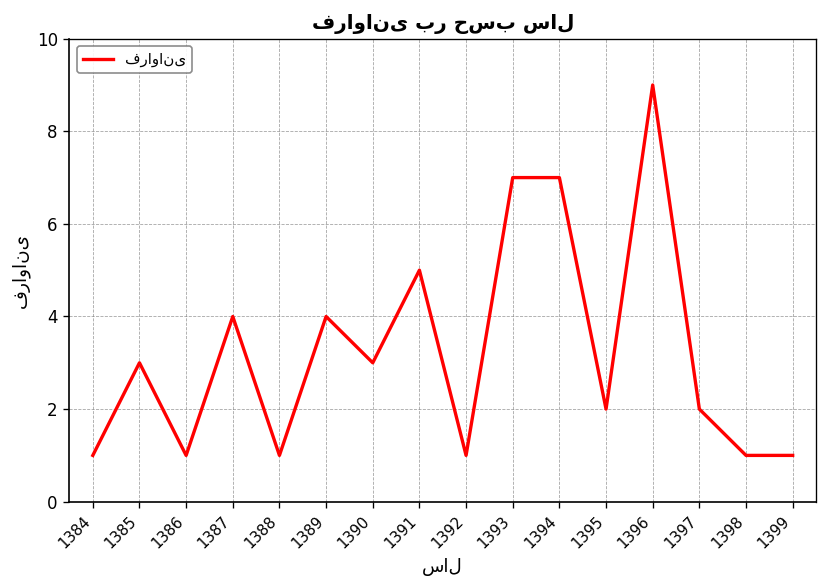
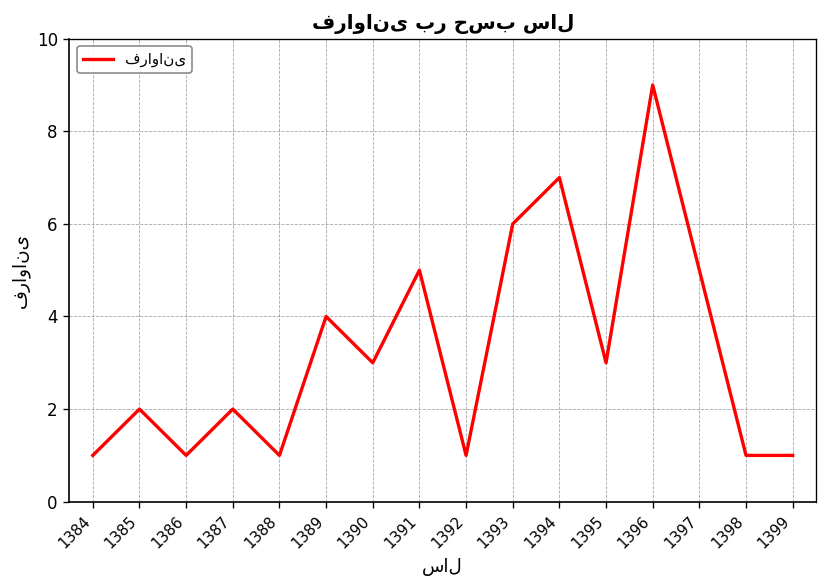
1385: 3 -> 2
1387: 4 -> 2
1393: 7 -> 6
1395: 2 -> 3
1397: 2 -> 5
